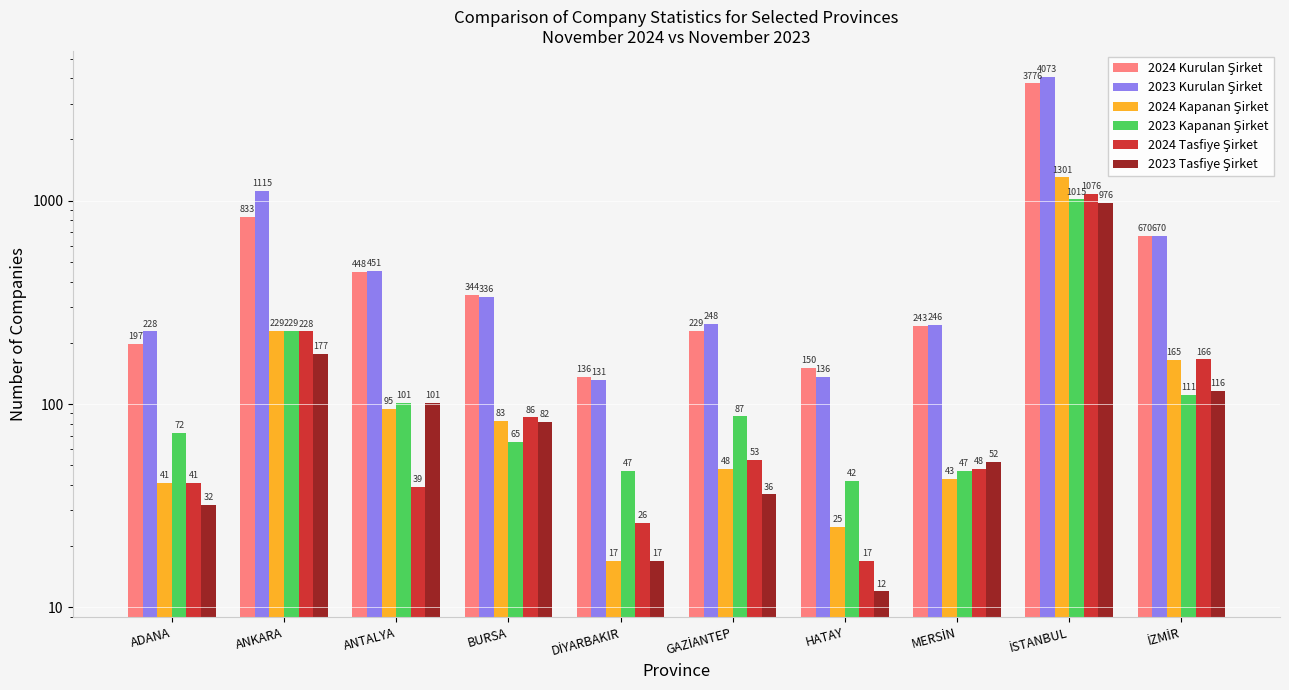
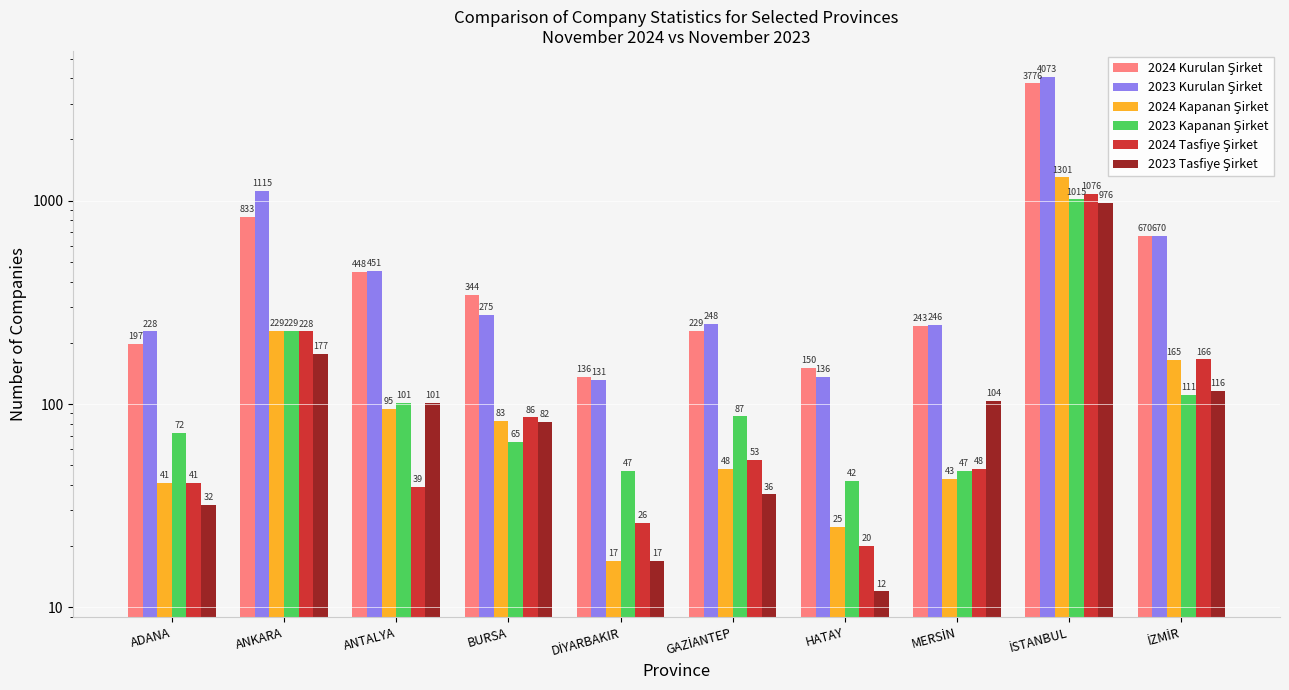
2023 Kurulan Şirket, BURSA: 336 -> 275
2024 Tasfiye Şirket, HATAY: 17 -> 20
2023 Tasfiye Şirket, MERSİN: 52 -> 104
